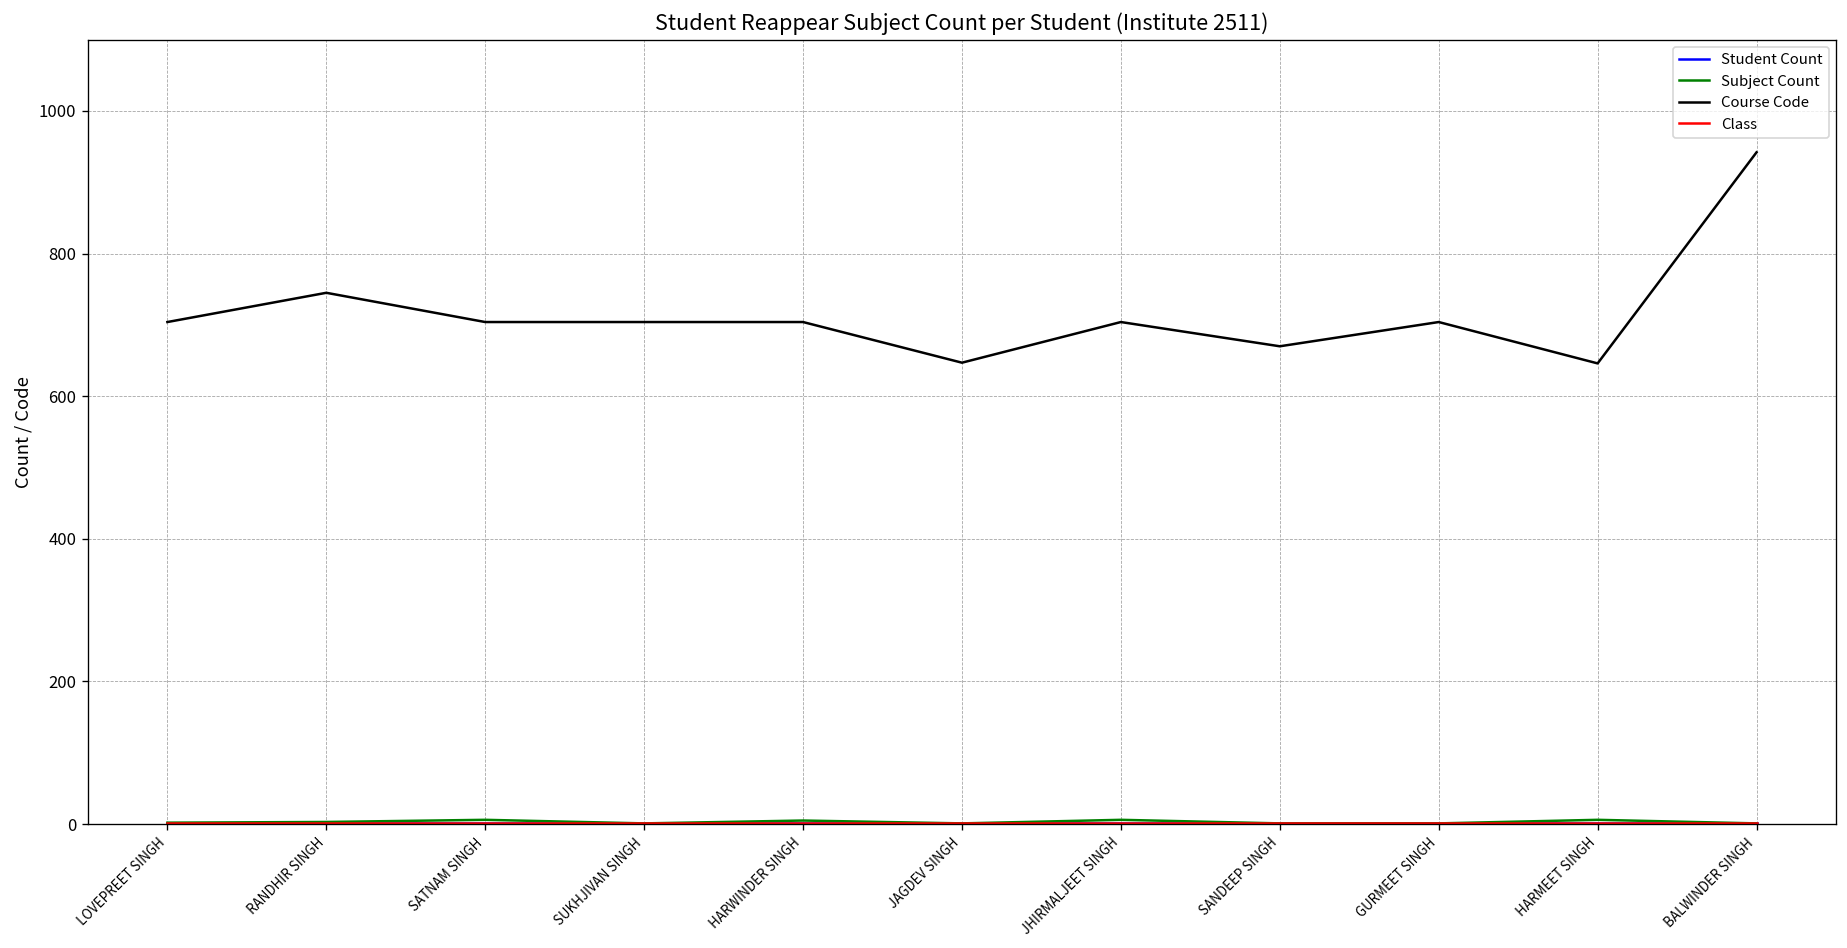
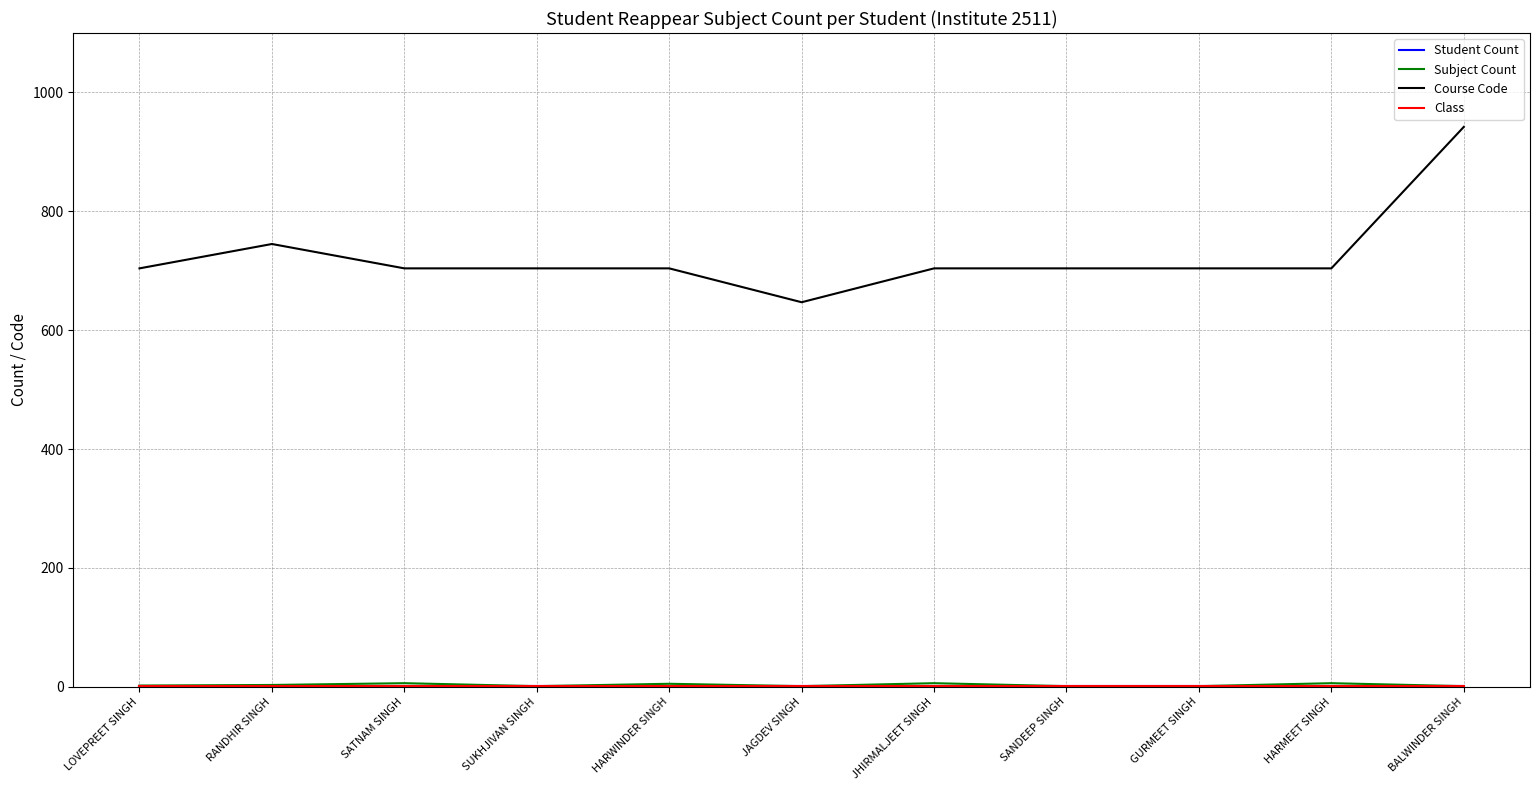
Course Code, SANDEEP SINGH: 670 -> 700
Course Code, HARMEET SINGH: 650 -> 700
